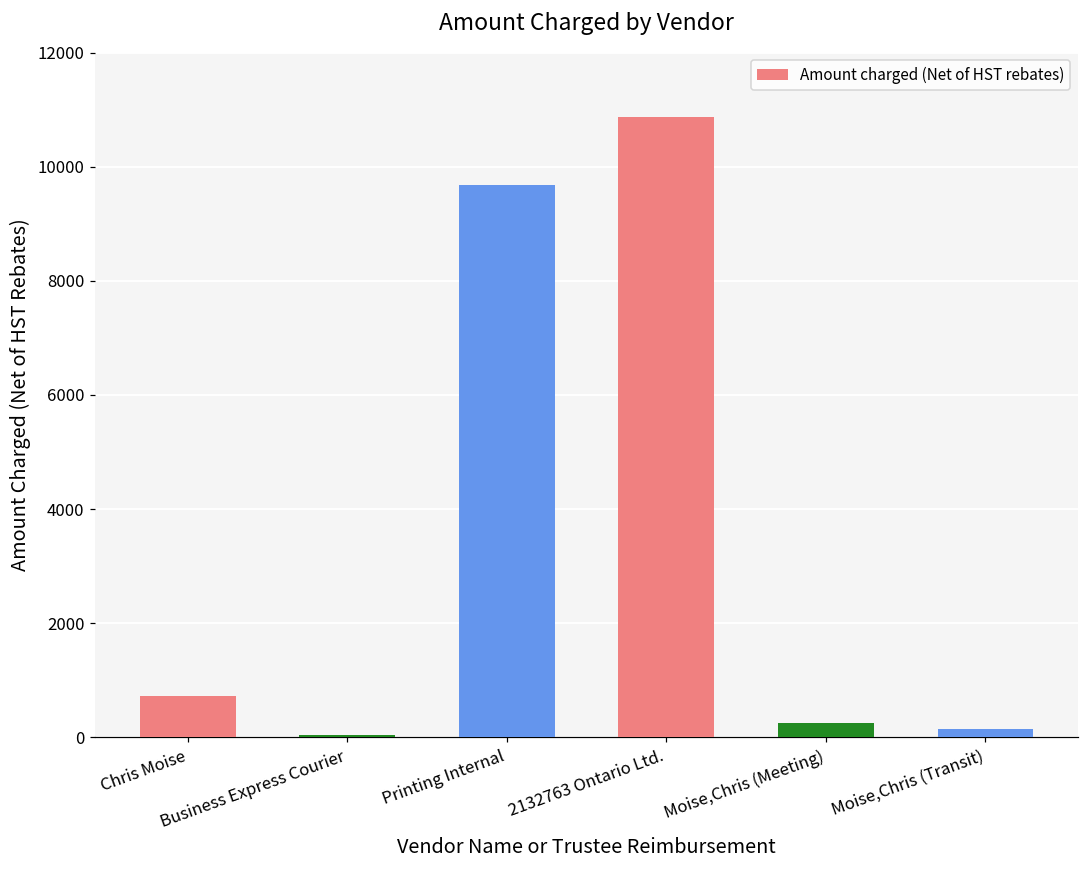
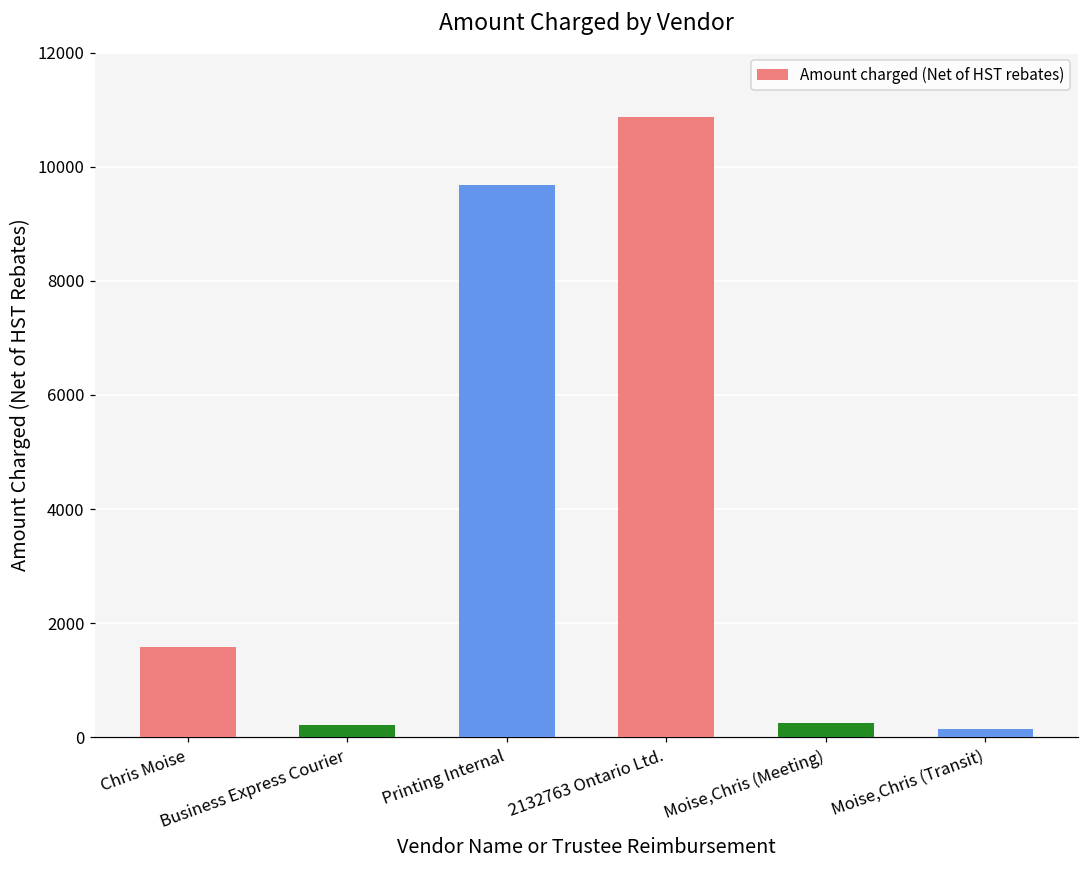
Chris Moise: 700 -> 1600
Business Express Courier: 0 -> 200
